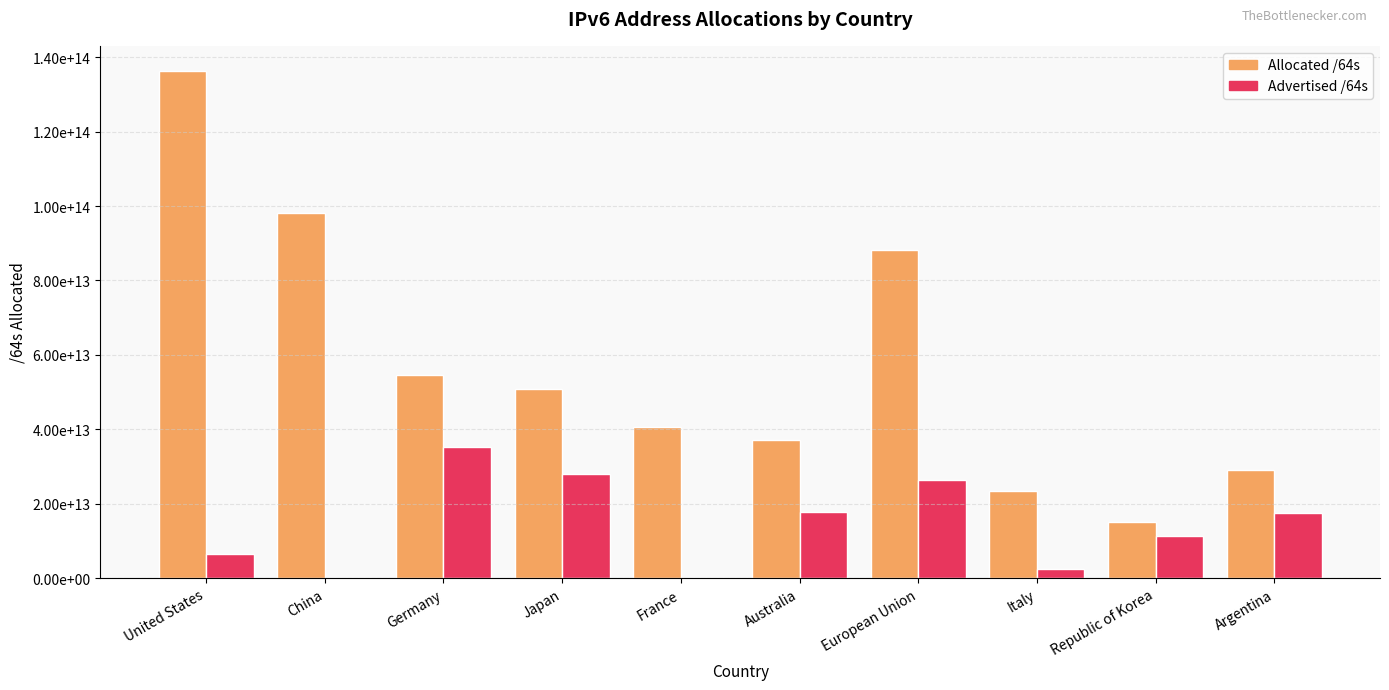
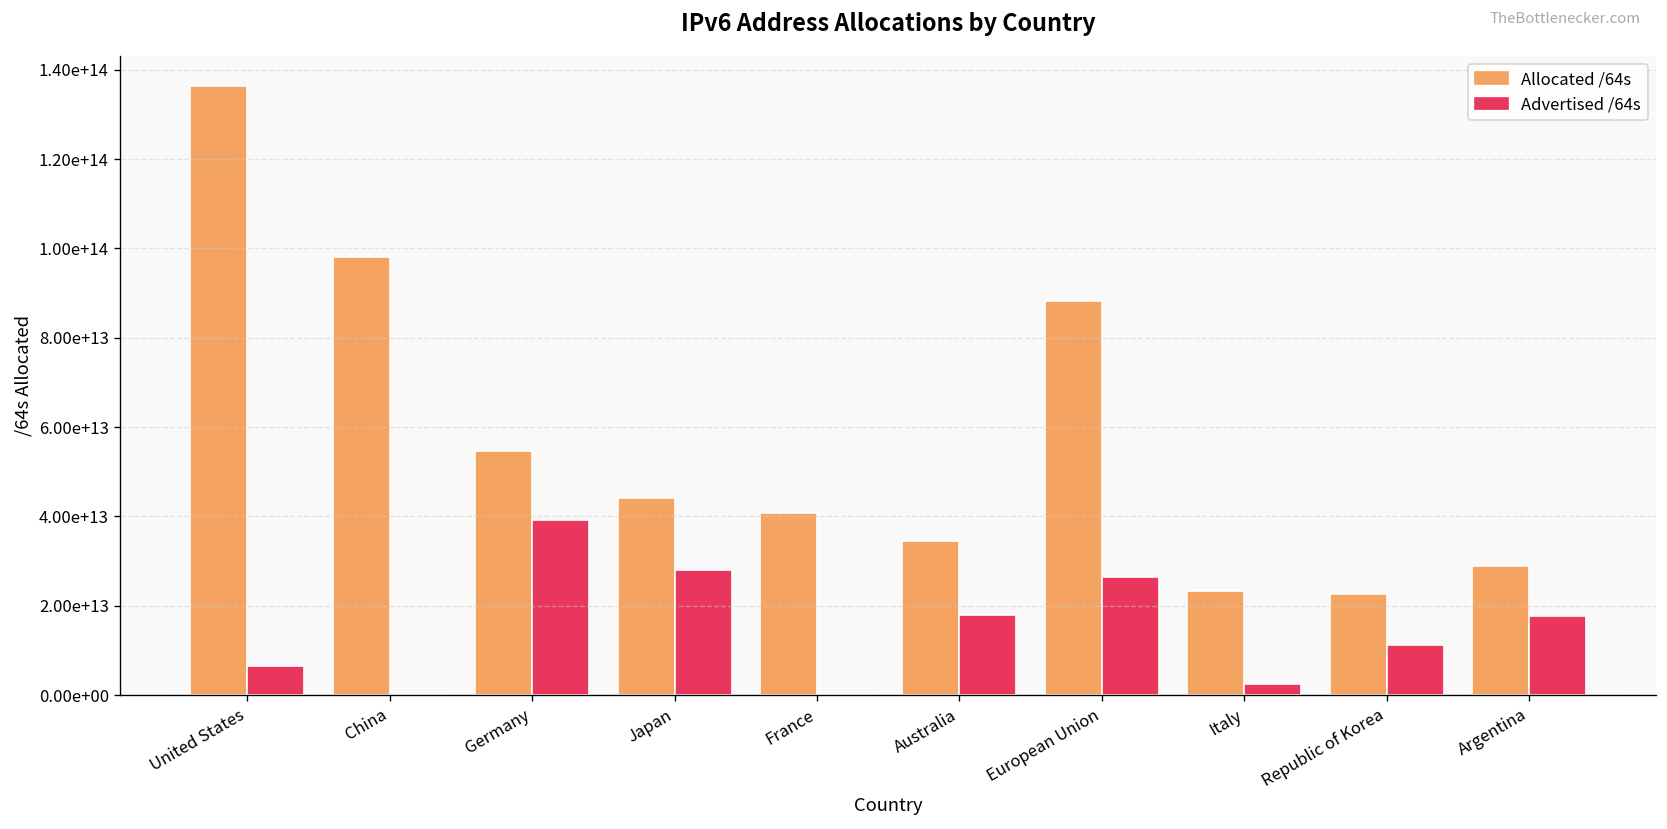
Advertised /64s, Germany: 35000000000000 -> 39000000000000
Allocated /64s, Japan: 51000000000000 -> 44000000000000
Allocated /64s, Australia: 37000000000000 -> 34000000000000
Allocated /64s, Republic of Korea: 15000000000000 -> 23000000000000
